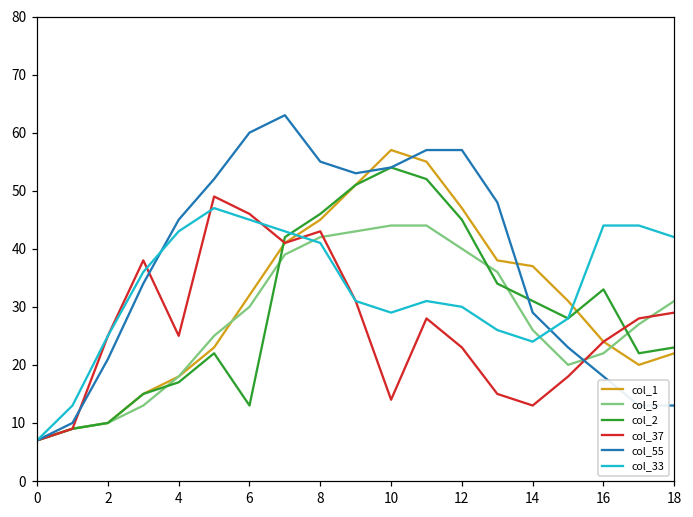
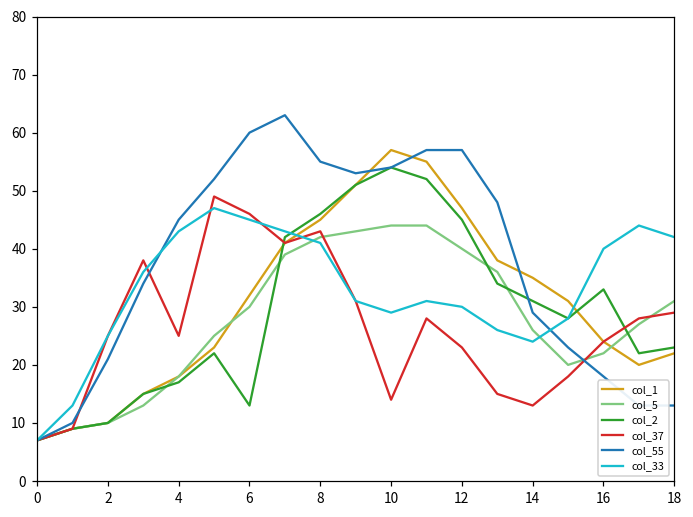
col_1, 14: 37 -> 35
col_33, 16: 44 -> 40
